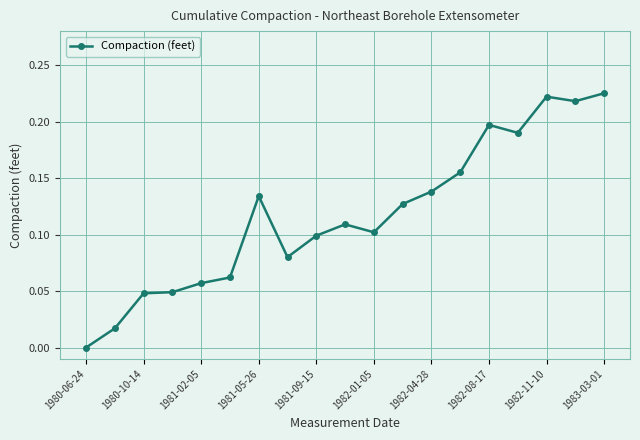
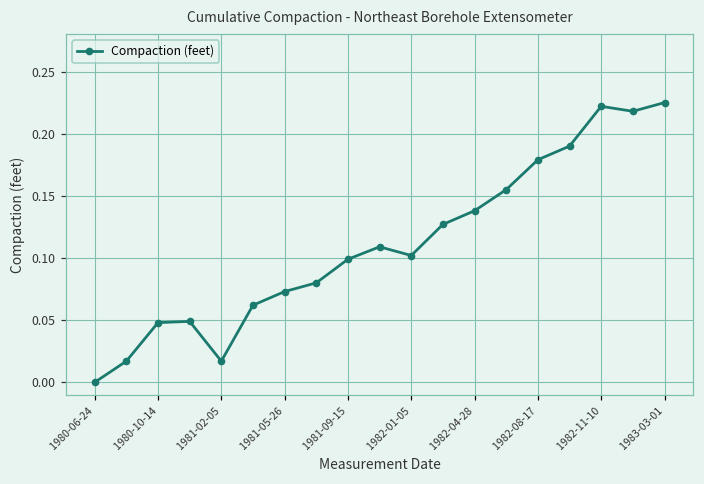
1981-02-05: 0.057 -> 0.017
1981-05-26: 0.134 -> 0.073
1982-08-17: 0.197 -> 0.179
